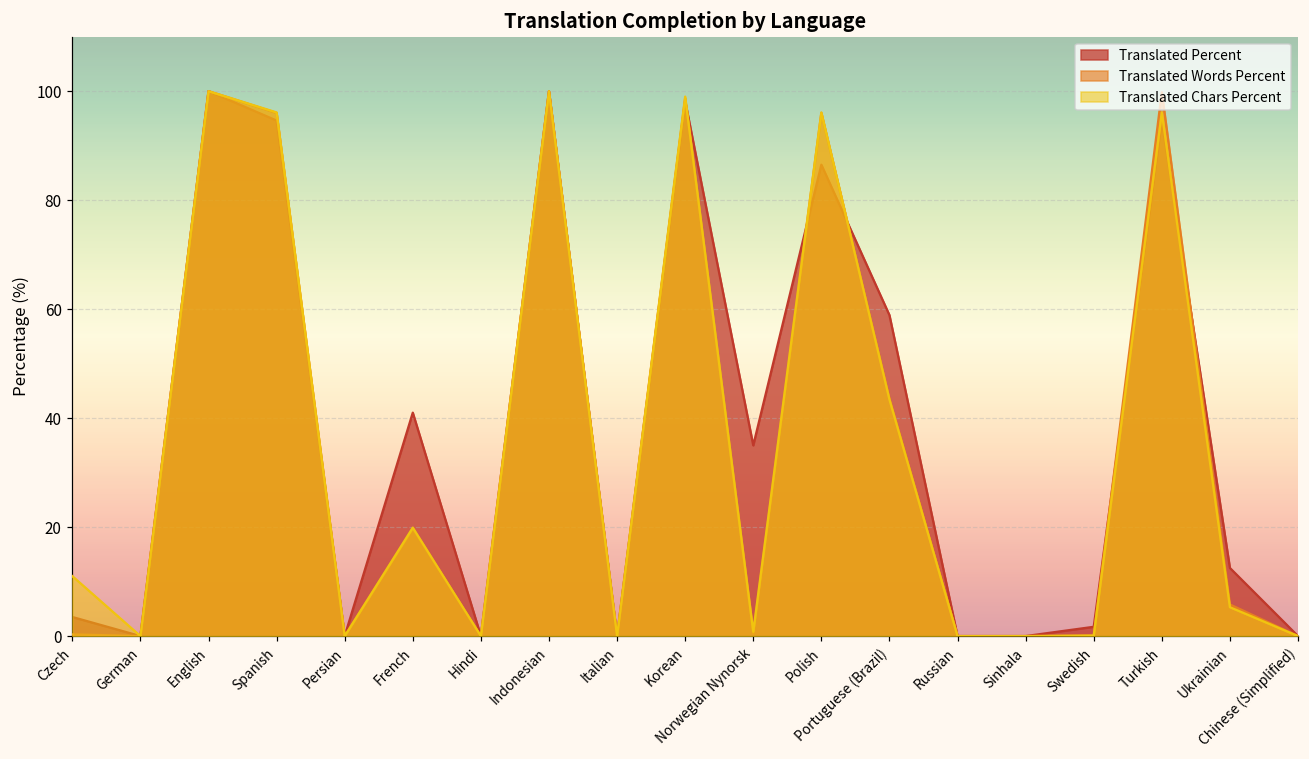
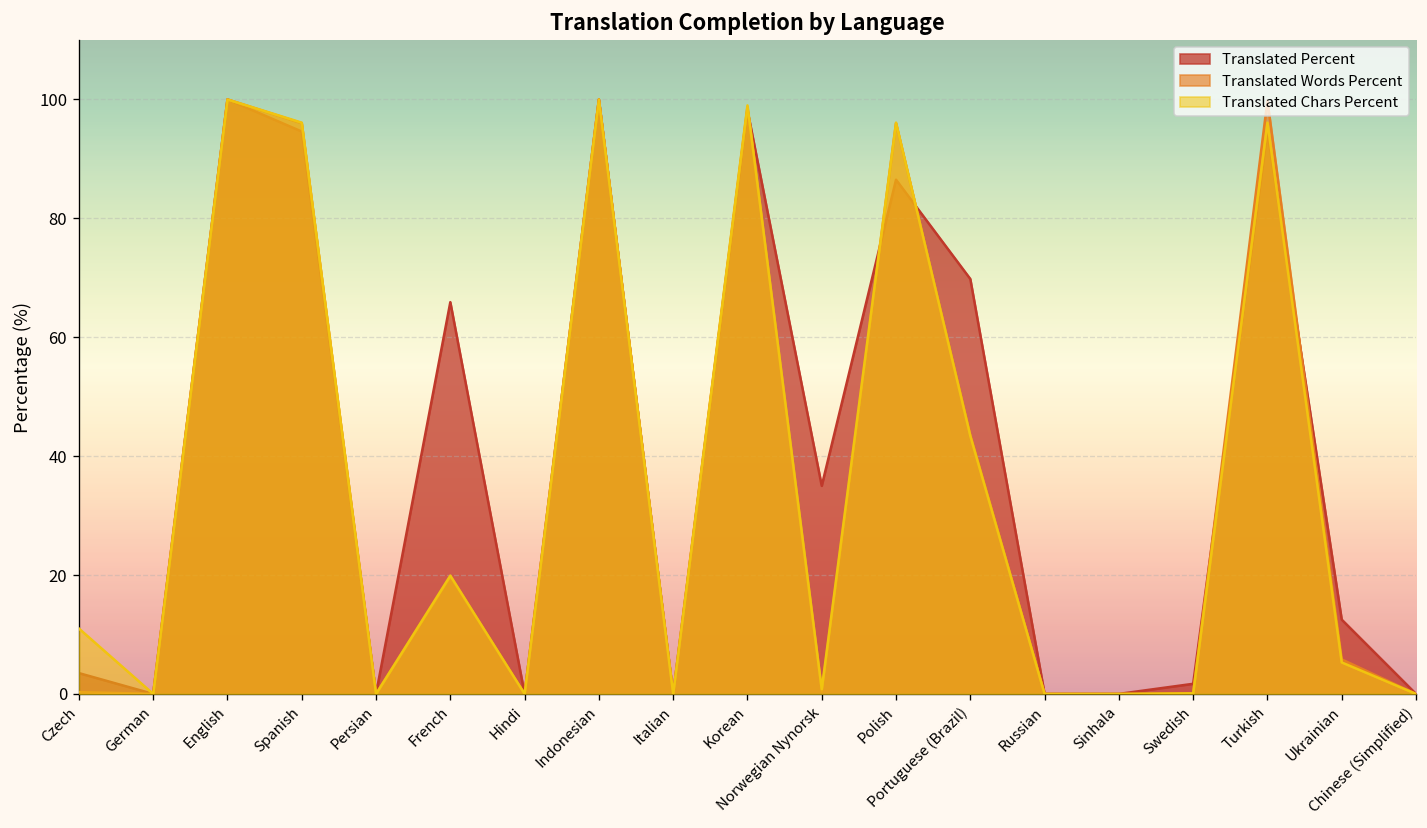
Translated Percent, French: 41 -> 66
Translated Percent, Portuguese (Brazil): 59 -> 70
